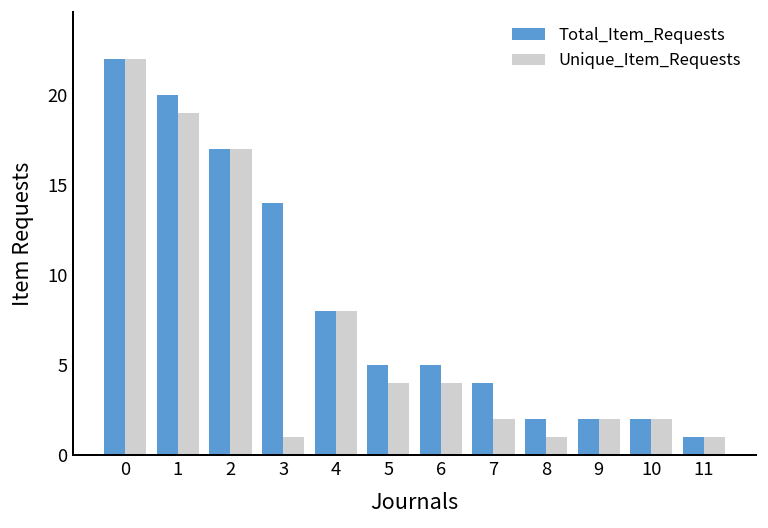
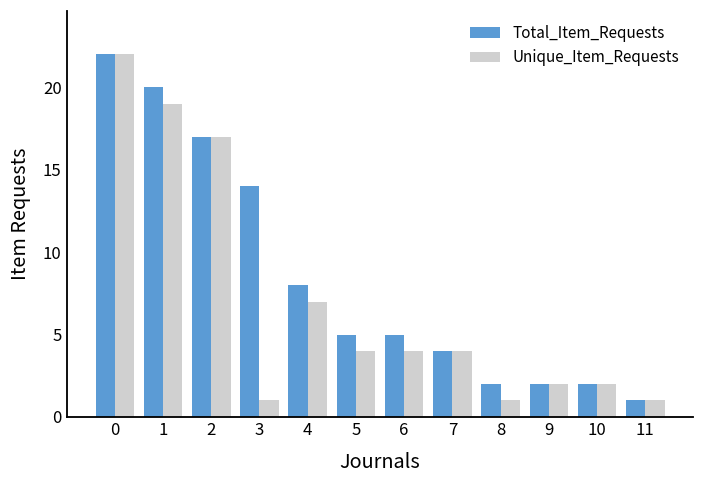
Unique_Item_Requests, 4: 8 -> 7
Unique_Item_Requests, 7: 2 -> 4
